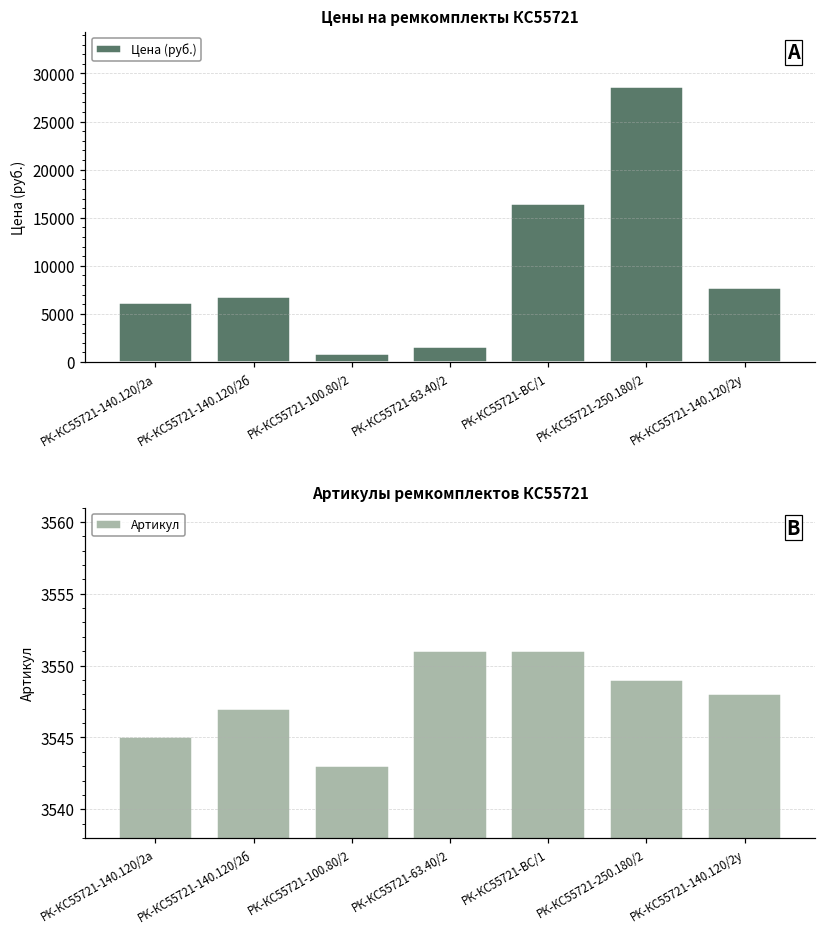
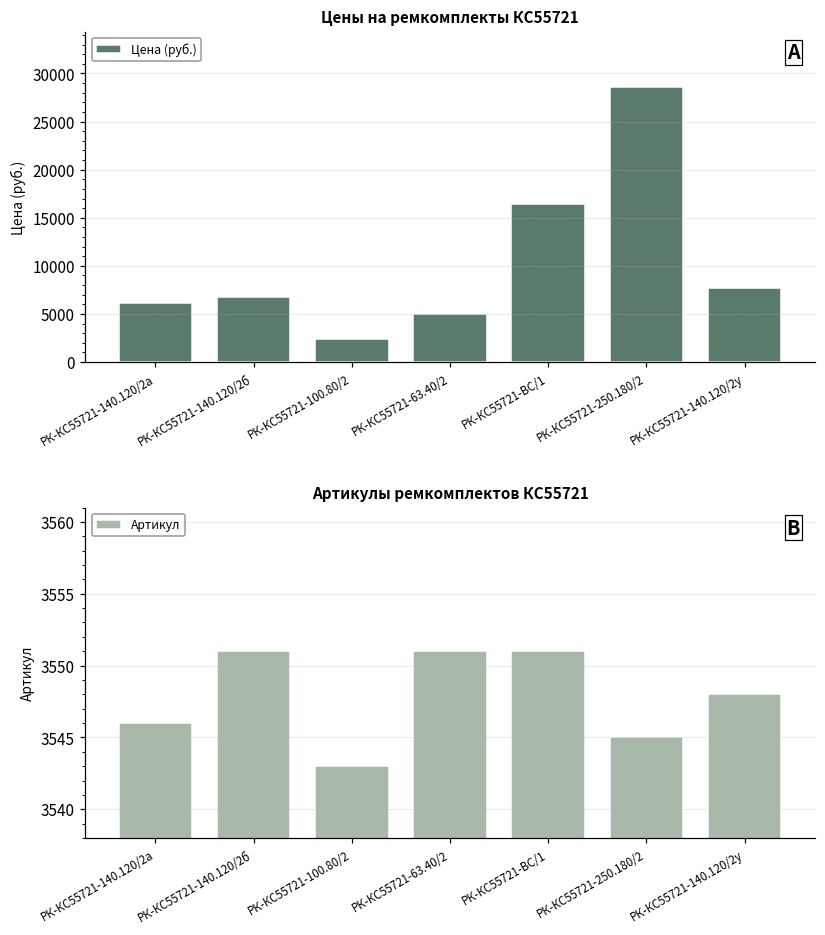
Цены на ремкомплекты КС55721, РК-КС55721-100.80/2: 1000 -> 2000
Цены на ремкомплекты КС55721, РК-КС55721-63.40/2: 2000 -> 5000
Артикулы ремкомплектов КС55721, РК-КС55721-140.120/2а: 3545 -> 3546
Артикулы ремкомплектов КС55721, РК-КС55721-140.120/2б: 3547 -> 3551
Артикулы ремкомплектов КС55721, РК-КС55721-250.180/2: 3549 -> 3545
